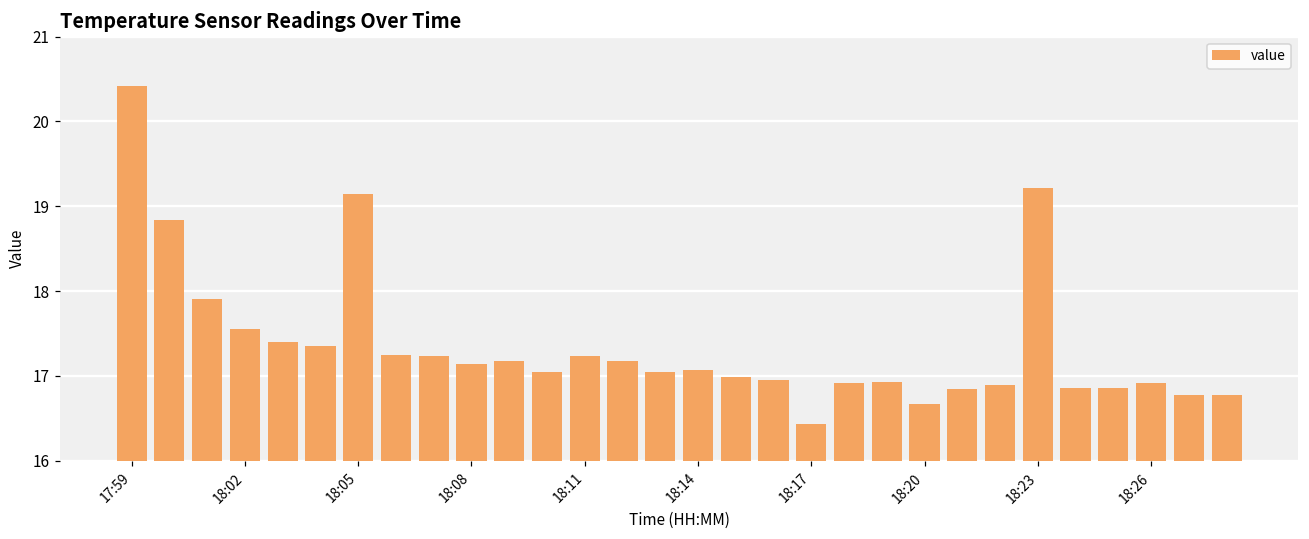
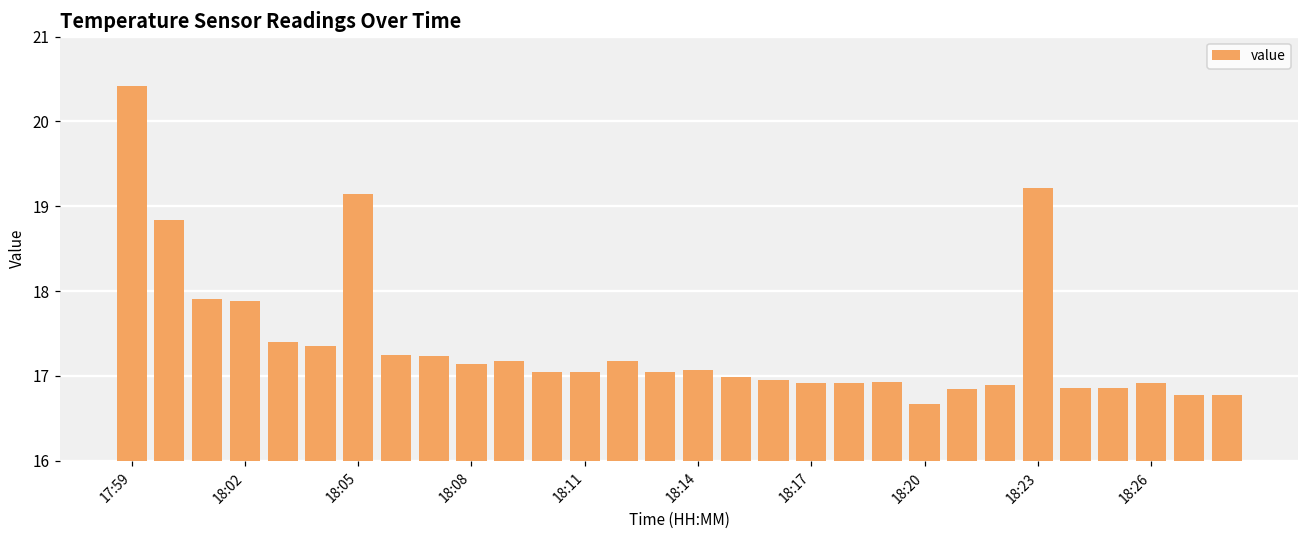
18:02: 17.6 -> 17.9
18:11: 17.2 -> 17.0
18:17: 16.4 -> 16.9
